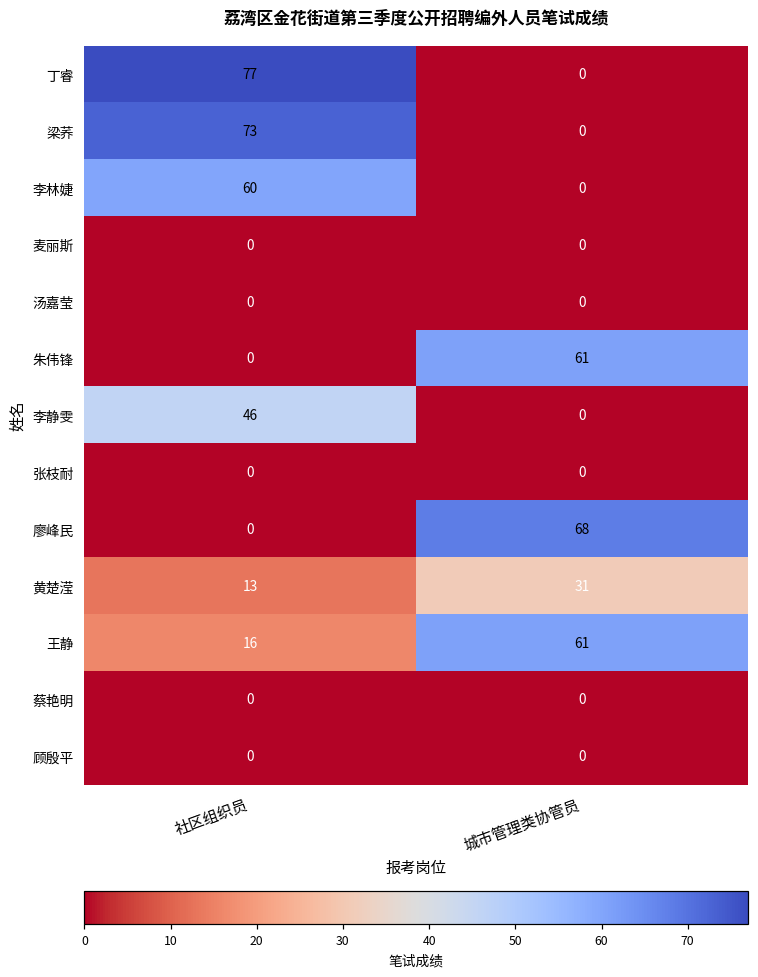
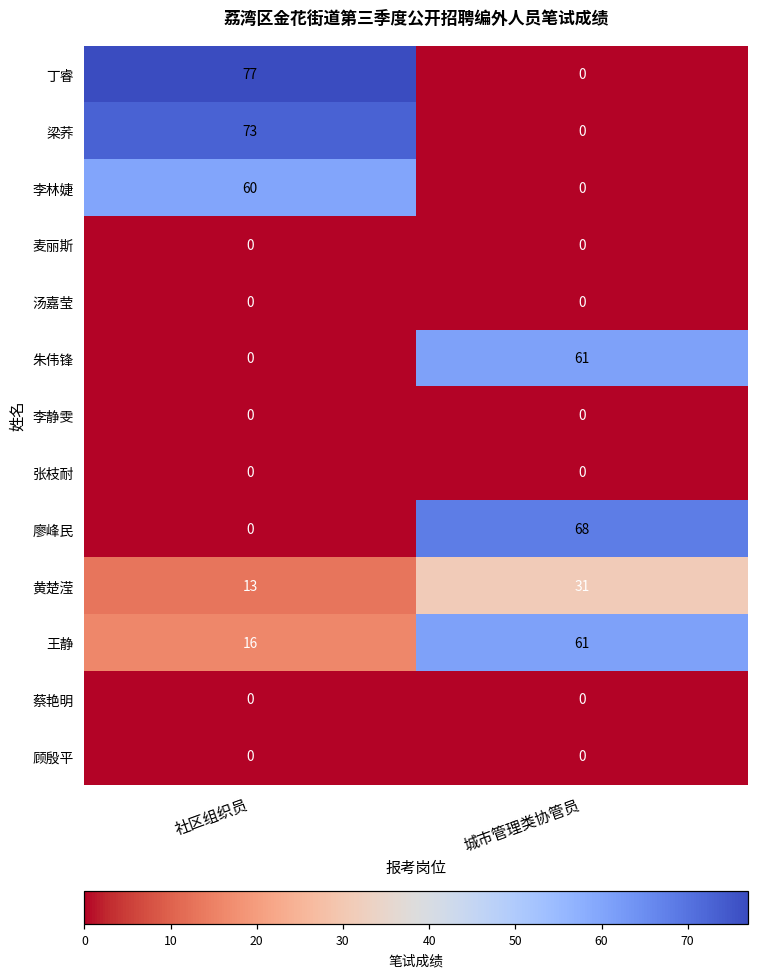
李静雯, 社区组织员: 46 -> 0
